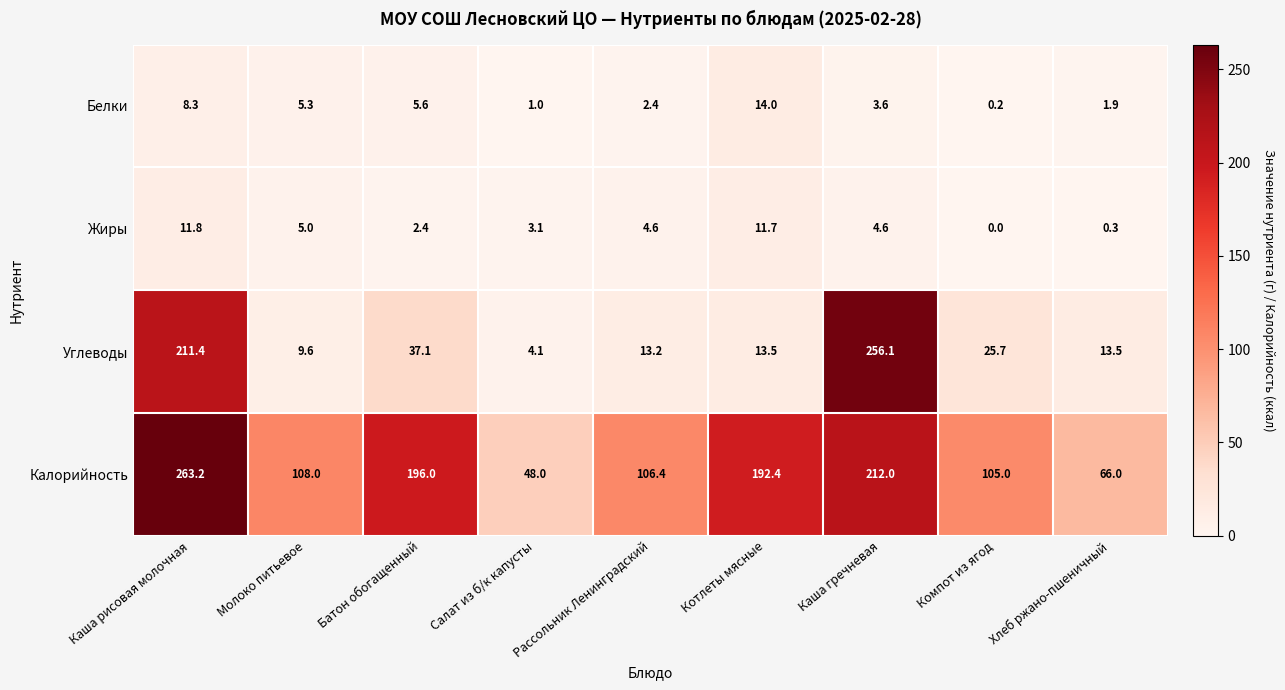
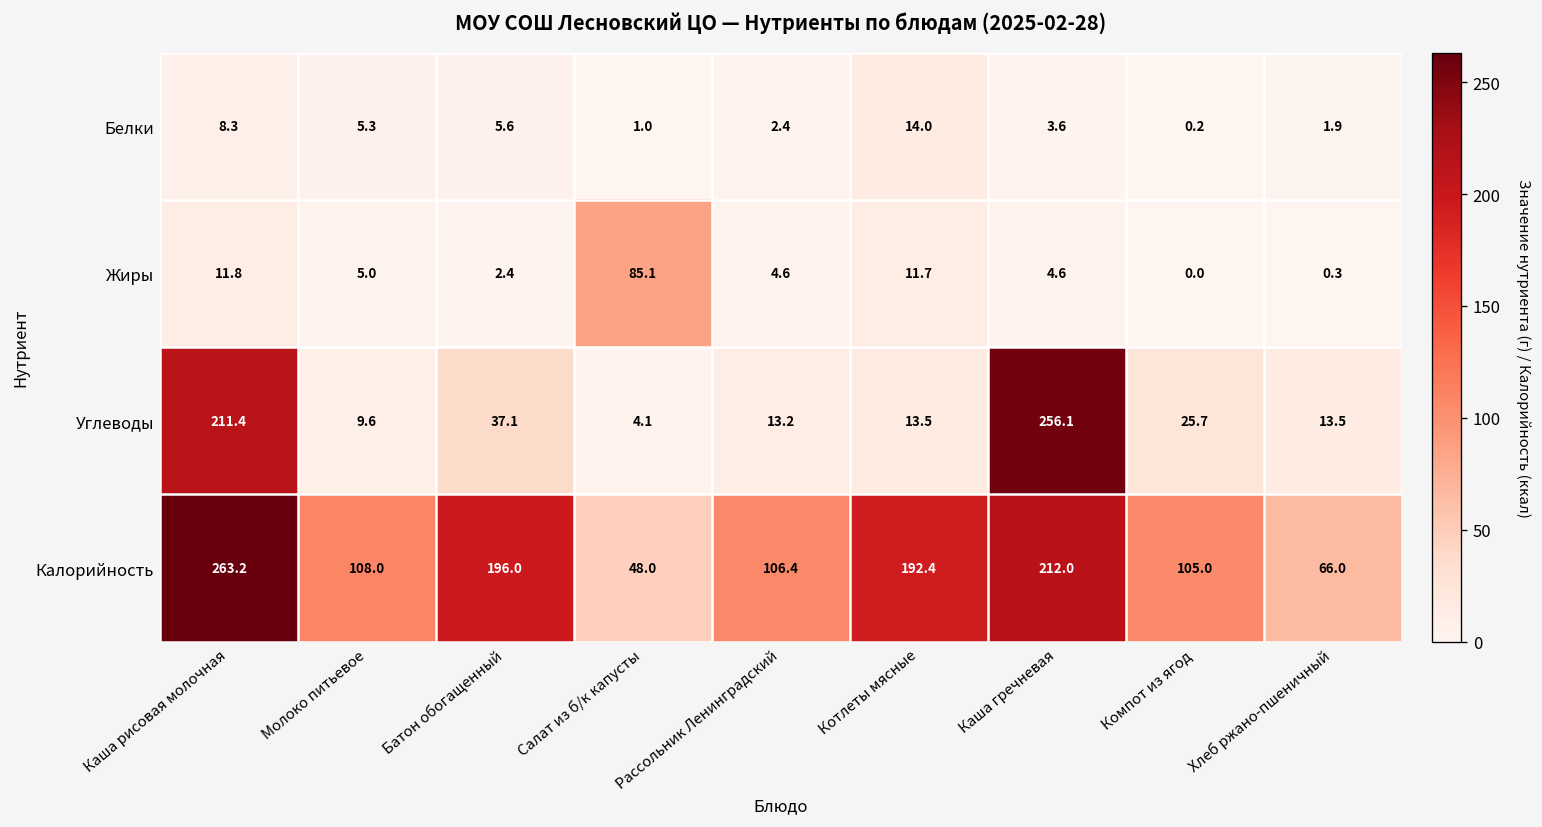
Жиры, Салат из б/к капусты: 3.1 -> 85.1
